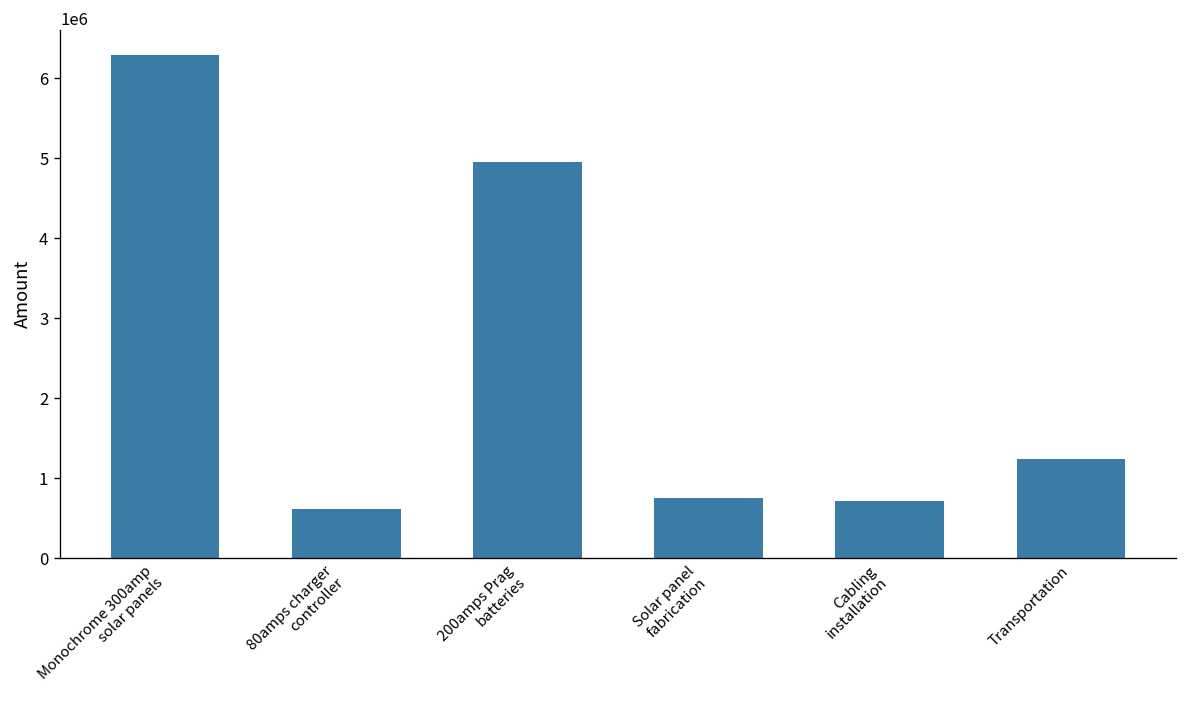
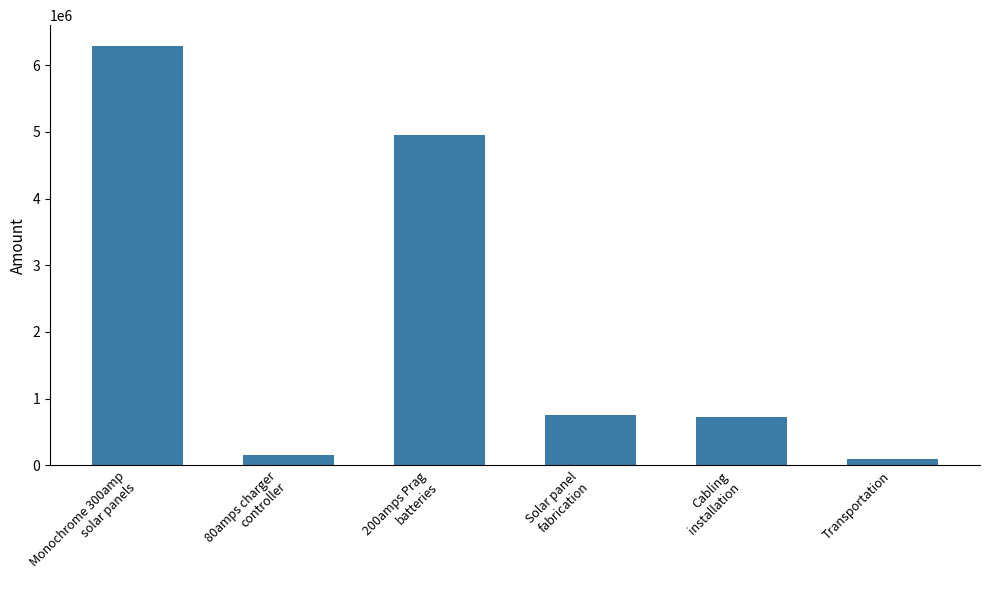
80amps charger controller: 600000 -> 200000
Transportation: 1200000 -> 100000
